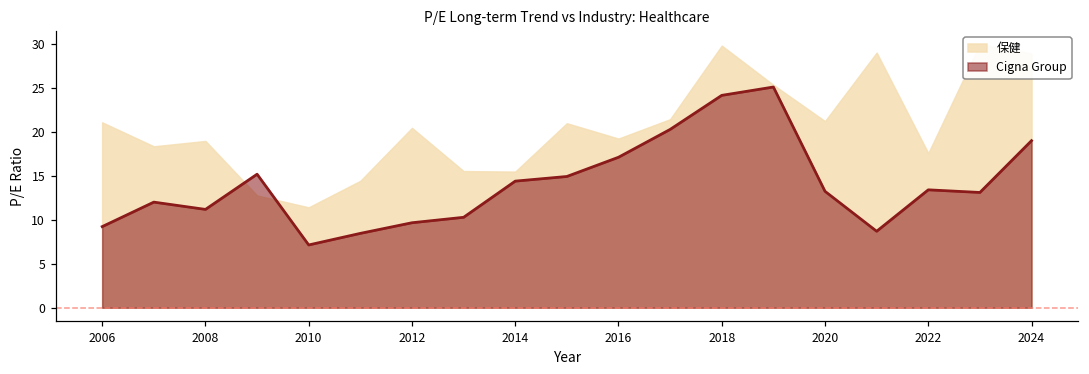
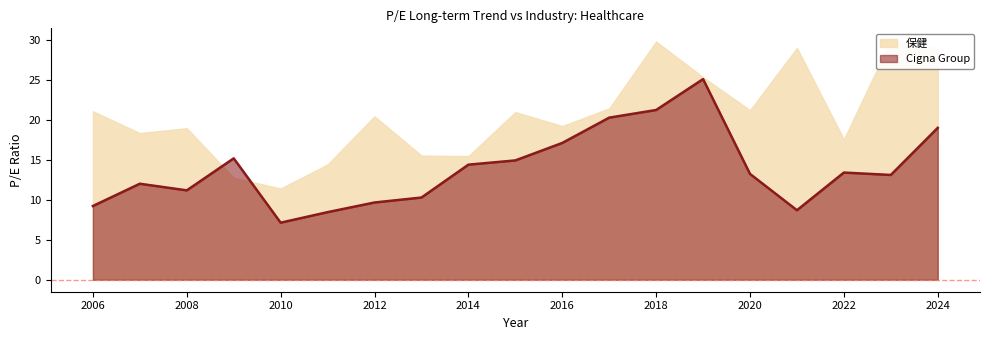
Cigna Group, 2018: 24 -> 21
